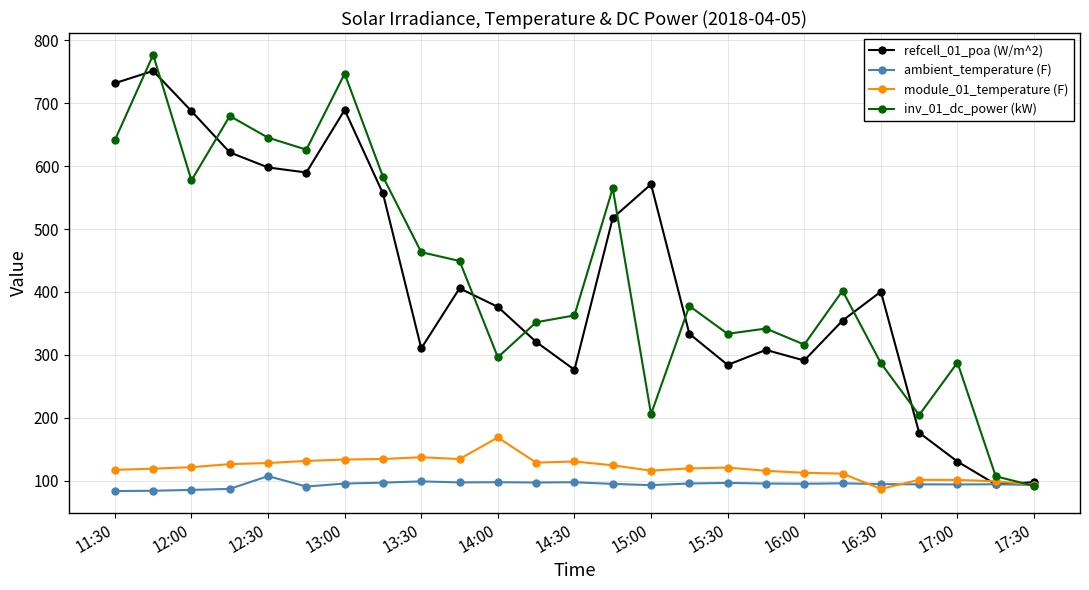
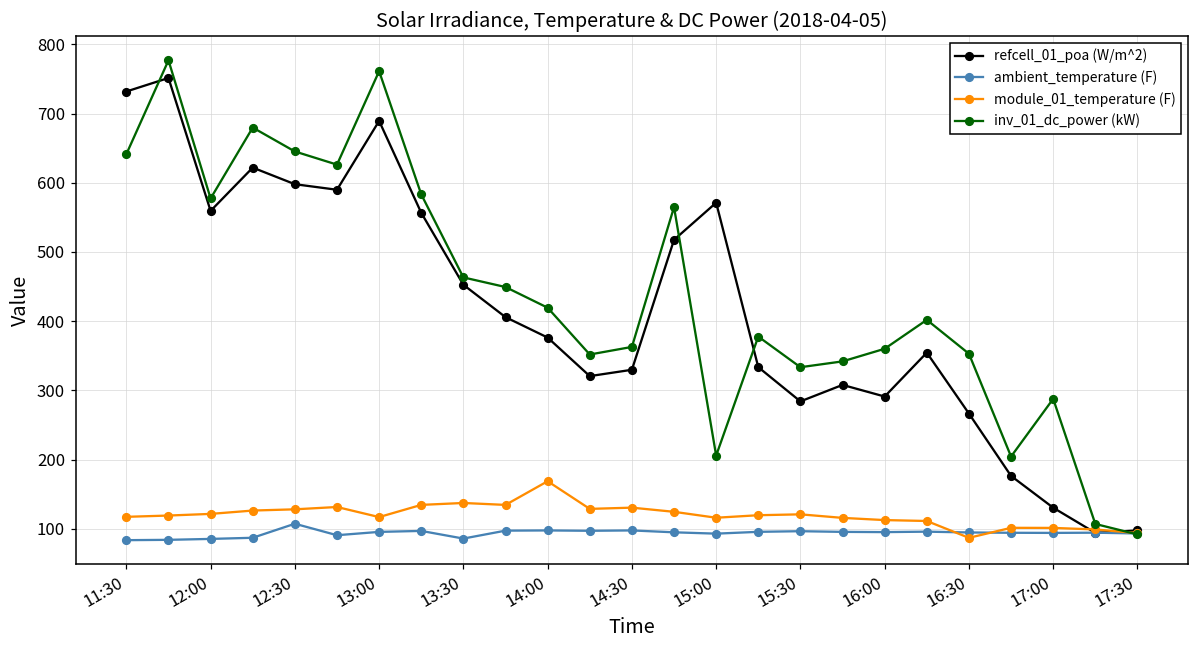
refcell_01_poa (W/m^2), 12:00: 690 -> 560
module_01_temperature (F), 13:00: 130 -> 120
inv_01_dc_power (kW), 13:00: 750 -> 760
refcell_01_poa (W/m^2), 13:30: 310 -> 450
ambient_temperature (F), 13:30: 100 -> 90
inv_01_dc_power (kW), 14:00: 300 -> 420
refcell_01_poa (W/m^2), 14:30: 280 -> 330
inv_01_dc_power (kW), 16:00: 320 -> 360
refcell_01_poa (W/m^2), 16:30: 400 -> 270
inv_01_dc_power (kW), 16:30: 290 -> 350
